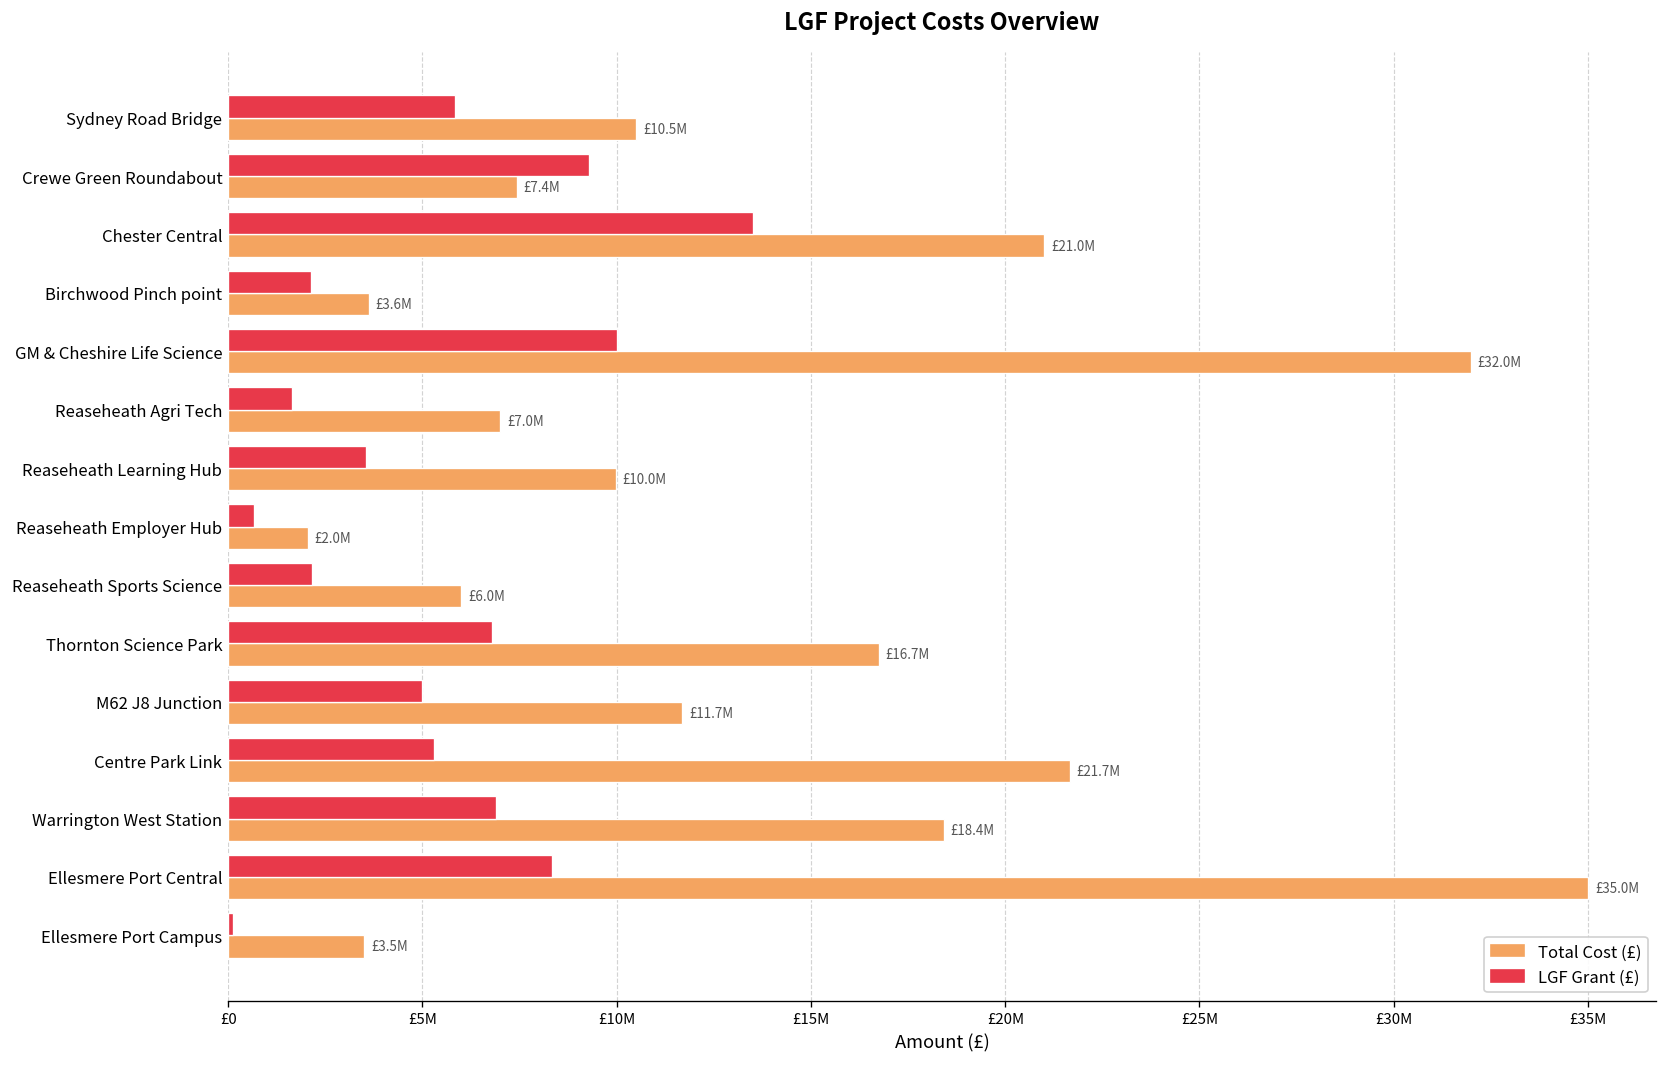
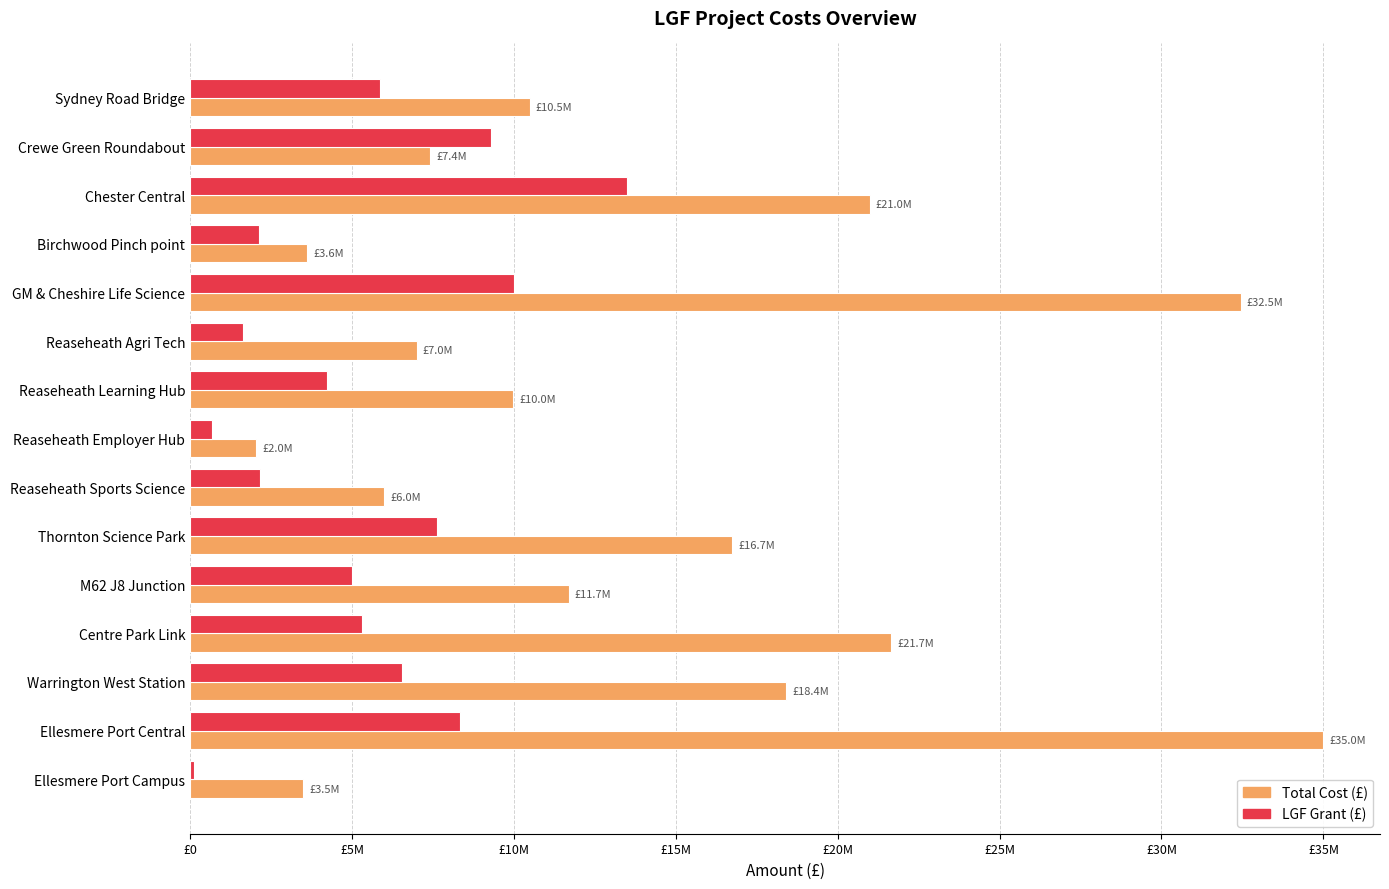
Total Cost (£), GM & Cheshire Life Science: £32.0M -> £32.5M
LGF Grant (£), Reaseheath Learning Hub: £3600000 -> £4200000
LGF Grant (£), Thornton Science Park: £6800000 -> £7600000
LGF Grant (£), Warrington West Station: £6900000 -> £6500000
